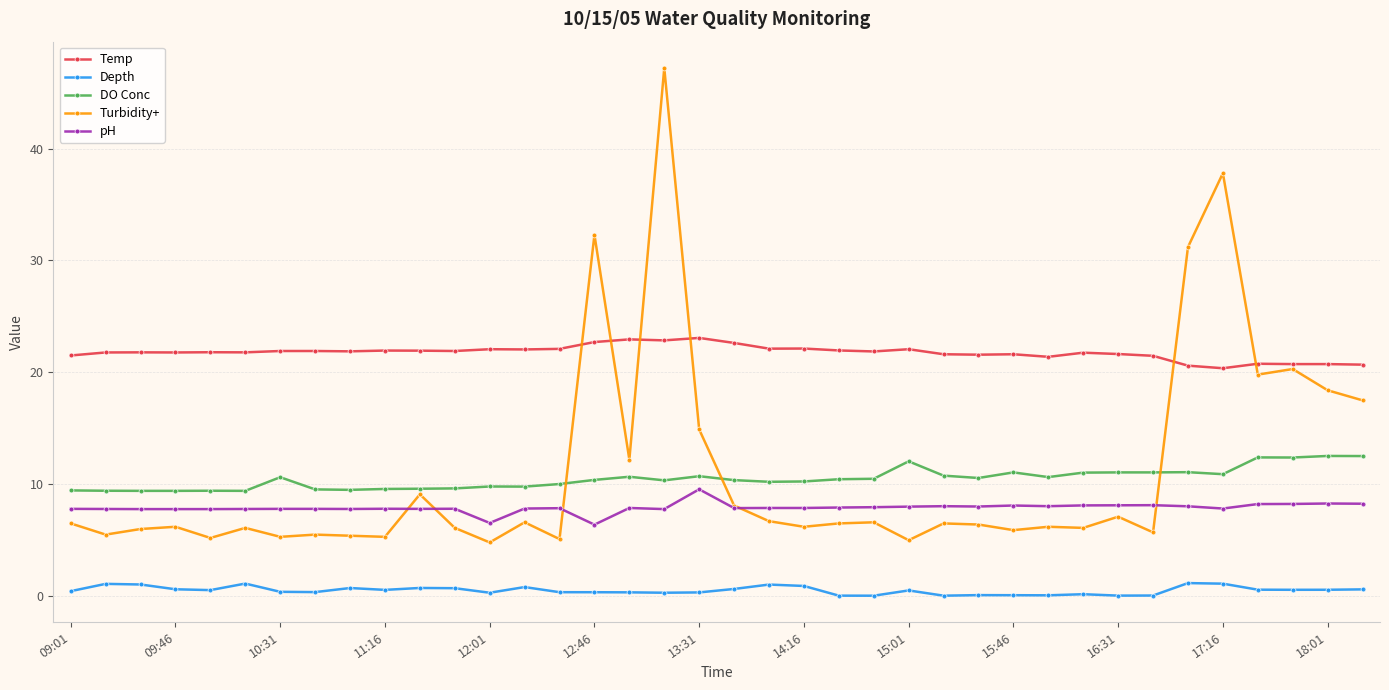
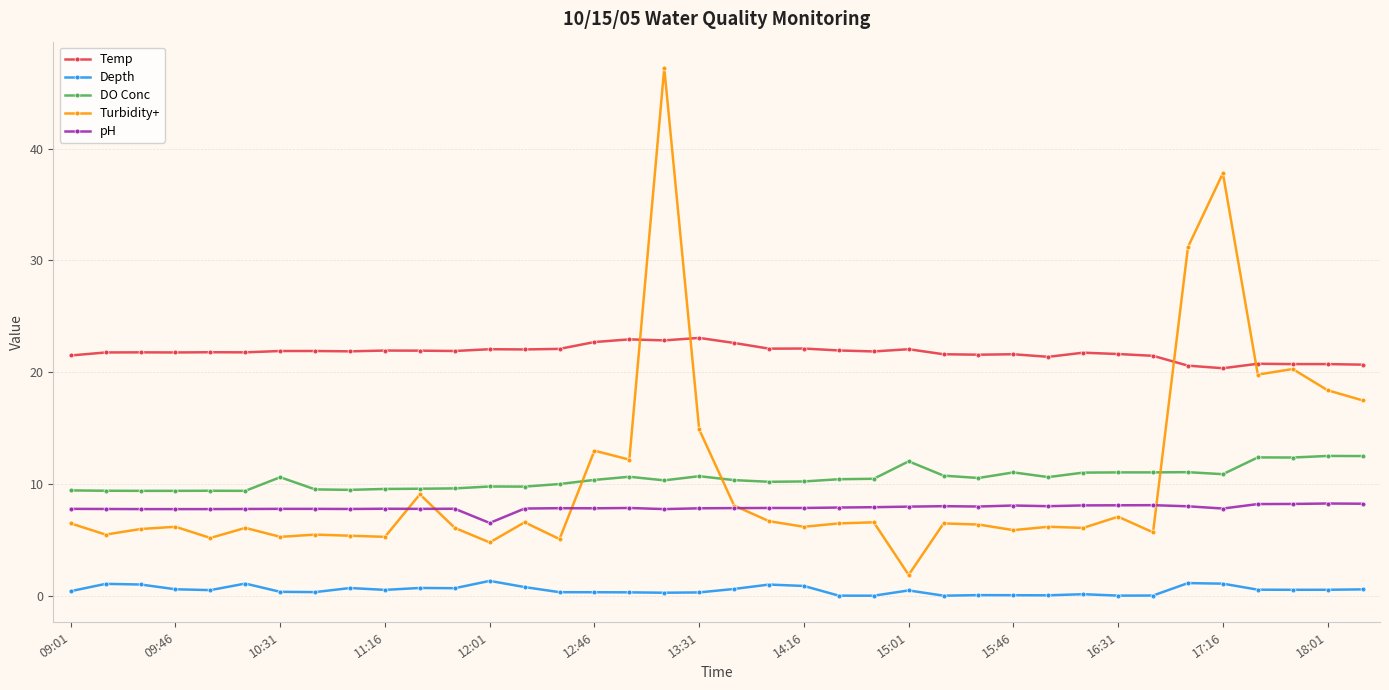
Depth, 12:01: 0.3 -> 1.4
Turbidity+, 12:46: 32.3 -> 13.0
pH, 12:46: 6.4 -> 7.9
pH, 13:31: 9.6 -> 7.9
Turbidity+, 15:01: 5.0 -> 1.9
